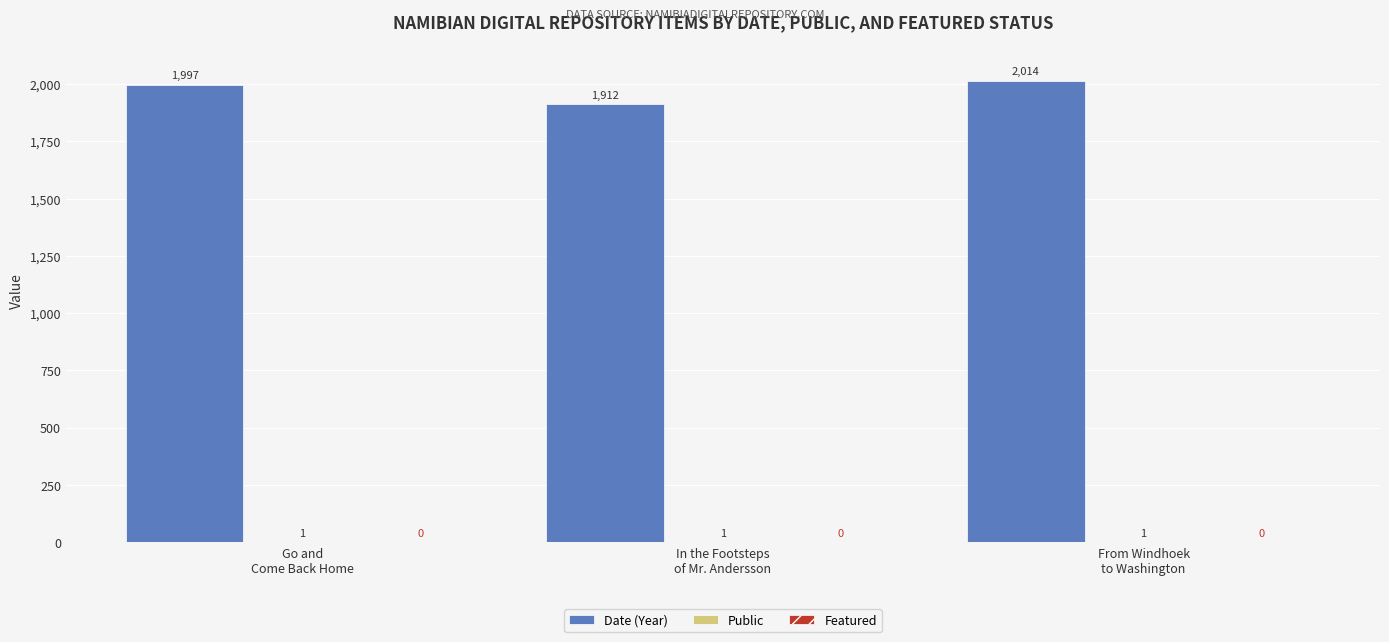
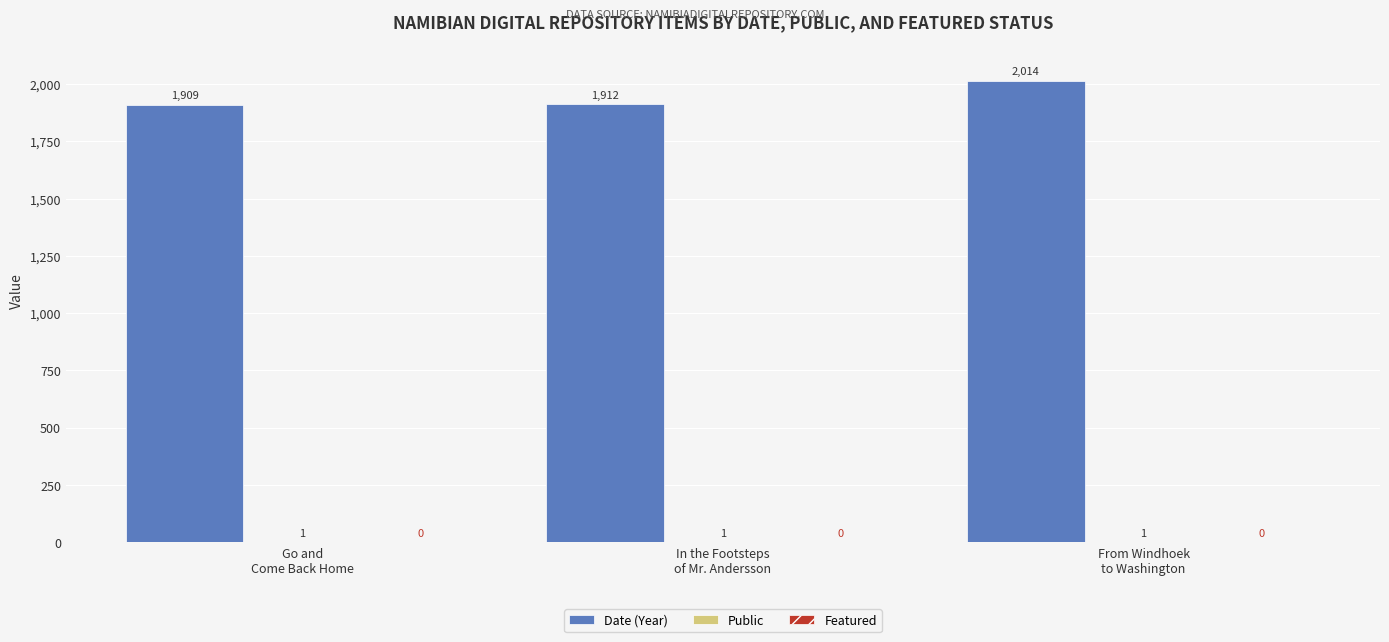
Date (Year), Go and Come Back Home: 1,997 -> 1,909
